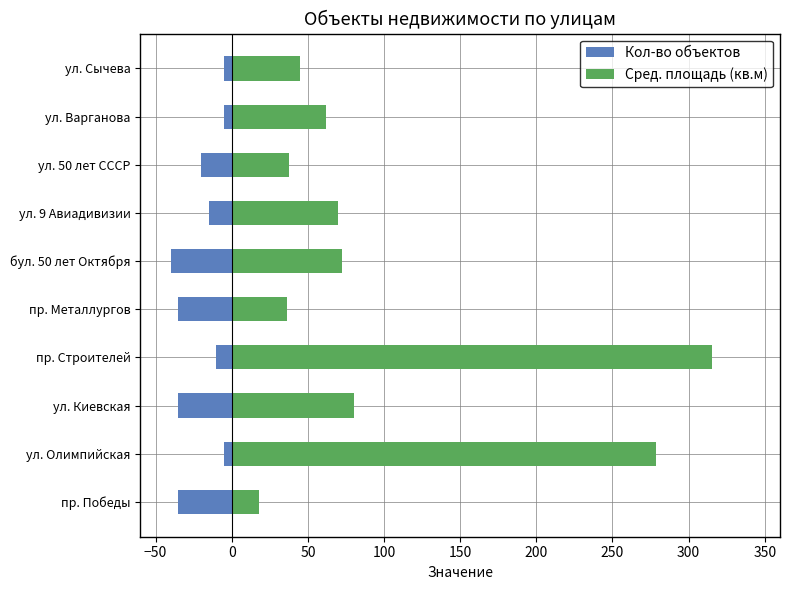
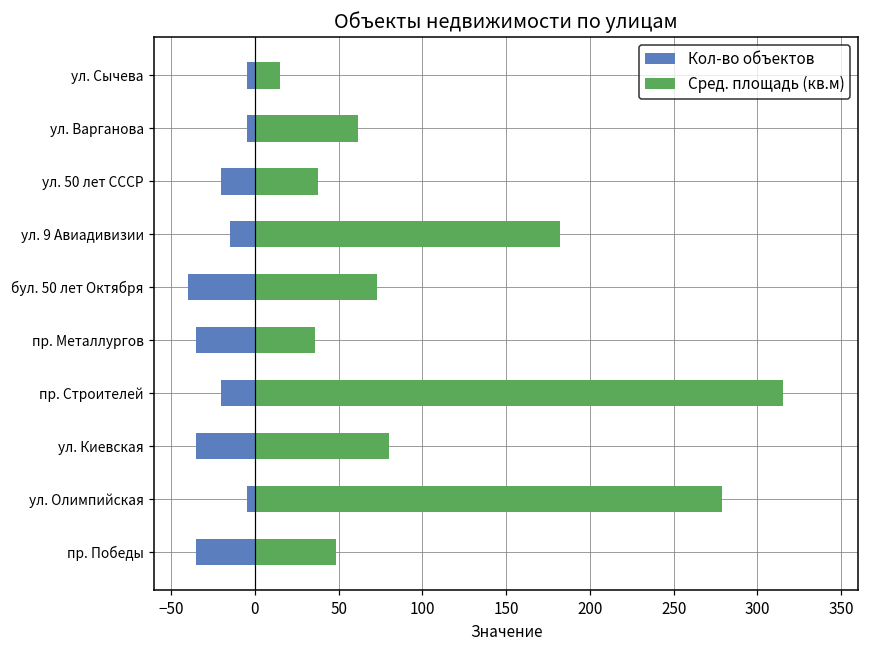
Сред. площадь (кв.м), ул. Сычева: 45 -> 15
Сред. площадь (кв.м), ул. 9 Авиадивизии: 70 -> 182
Кол-во объектов, пр. Строителей: -10 -> -20
Сред. площадь (кв.м), пр. Победы: 18 -> 49
